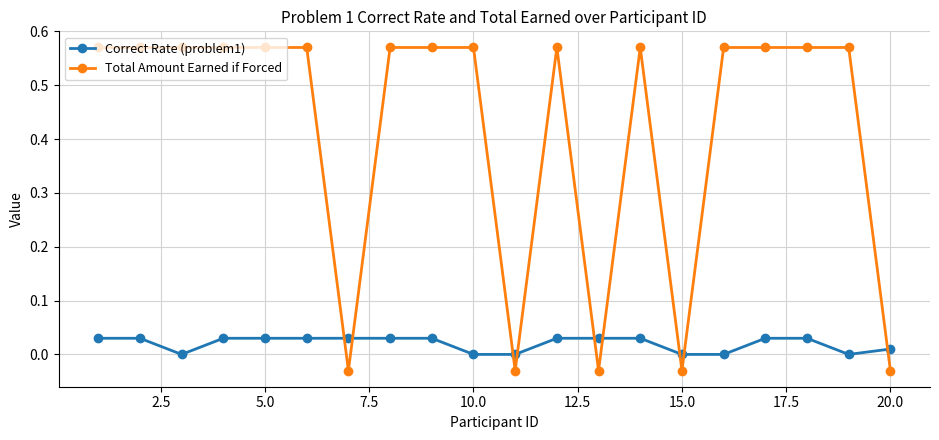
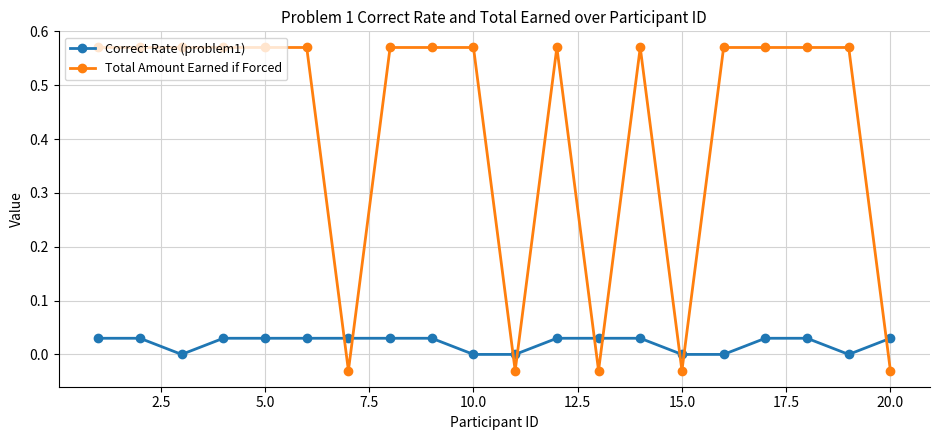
Correct Rate (problem1), 20.0: 0.01 -> 0.03
